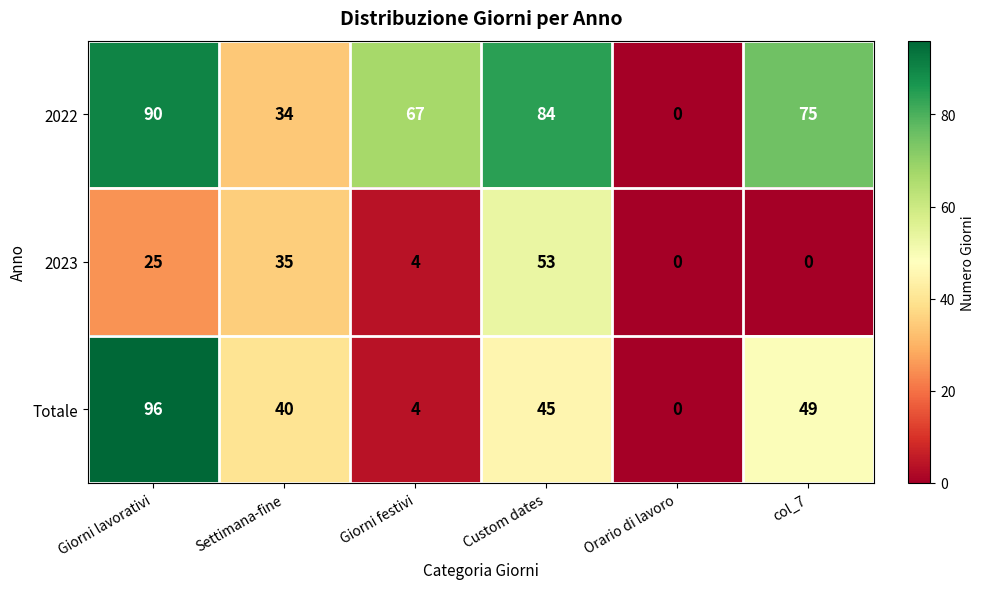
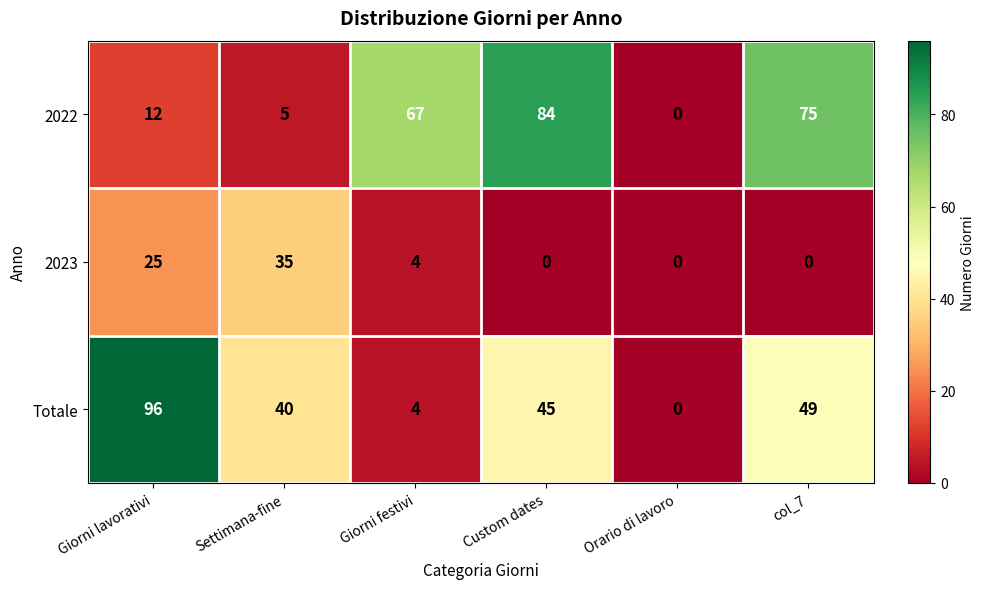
2022, Giorni lavorativi: 90 -> 12
2022, Settimana-fine: 34 -> 5
2023, Custom dates: 53 -> 0
